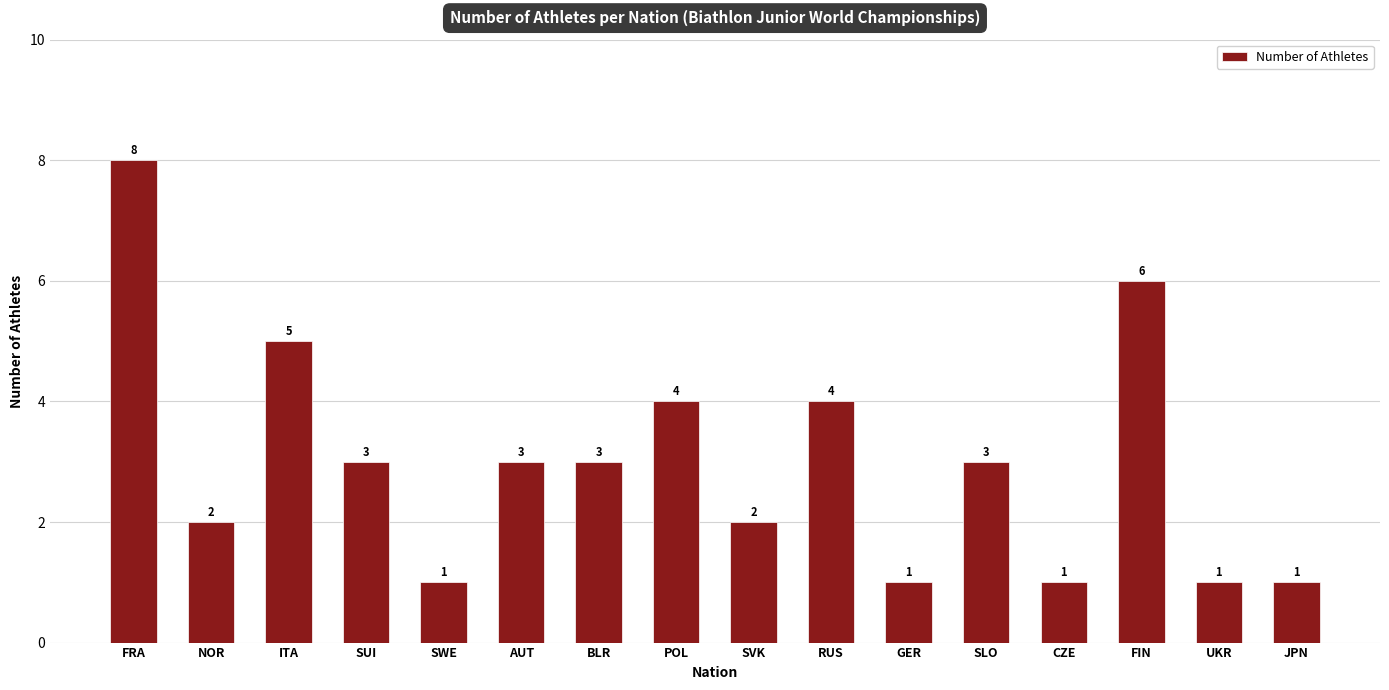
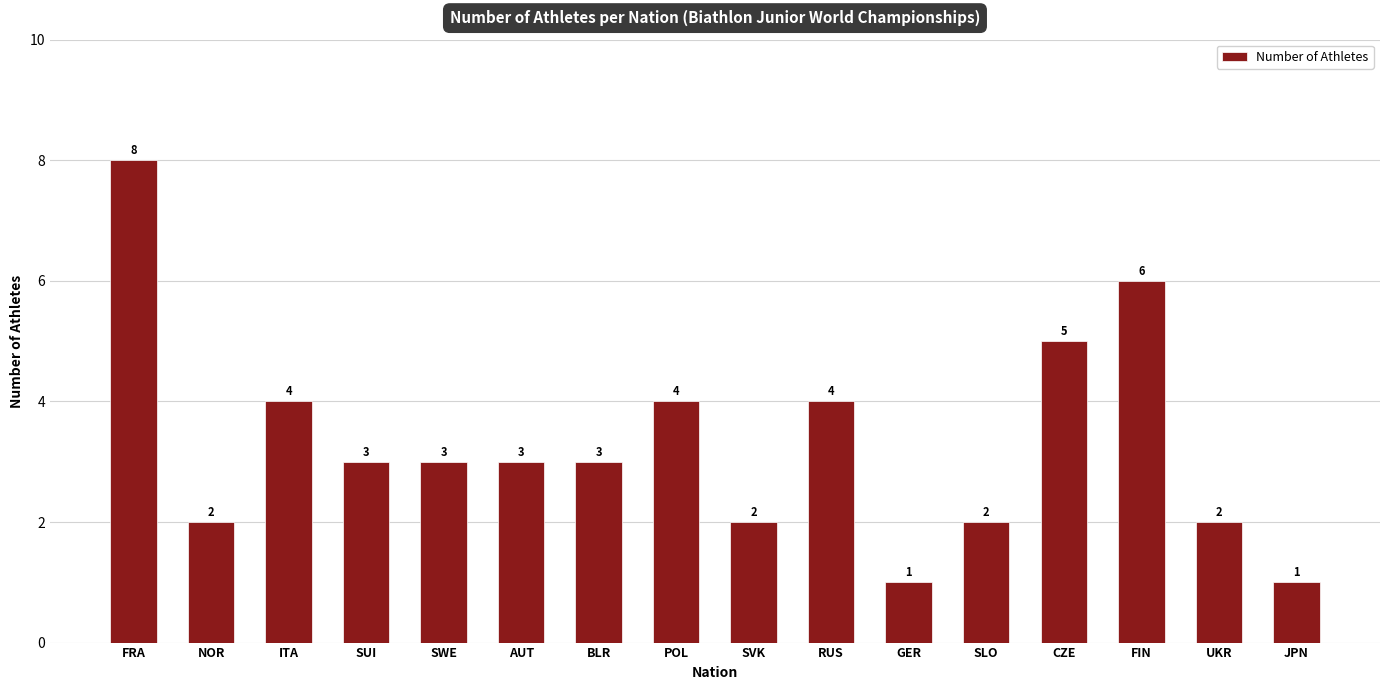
ITA: 5 -> 4
SWE: 1 -> 3
SLO: 3 -> 2
CZE: 1 -> 5
UKR: 1 -> 2
